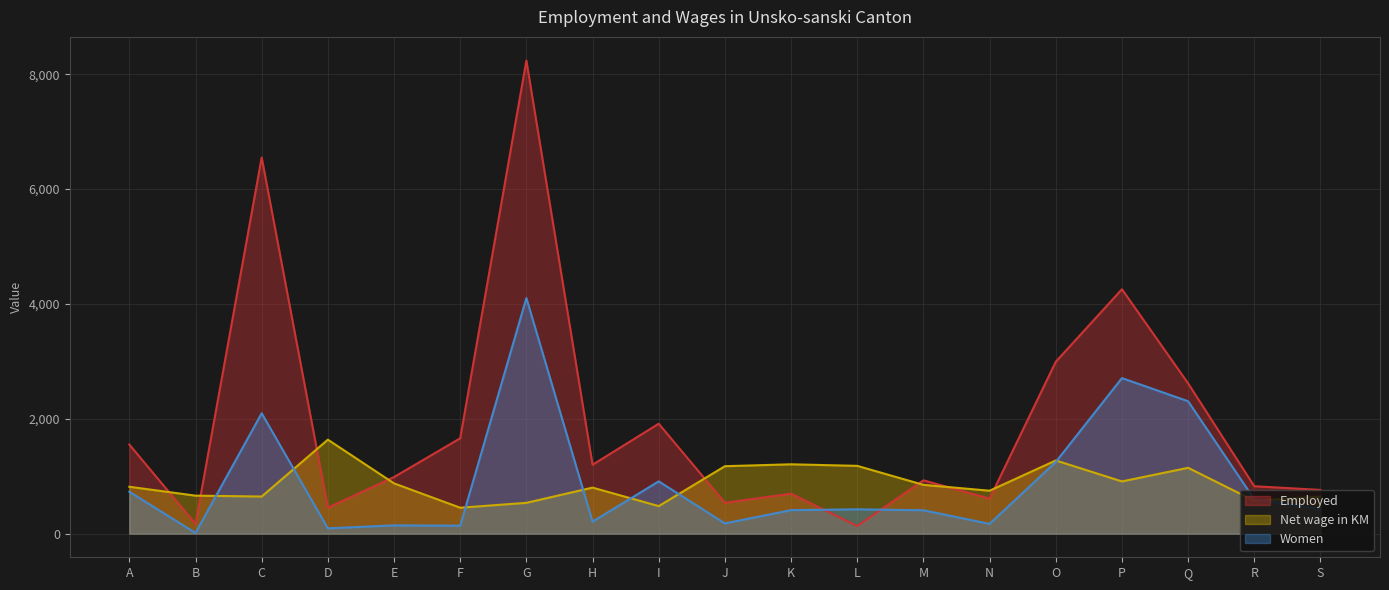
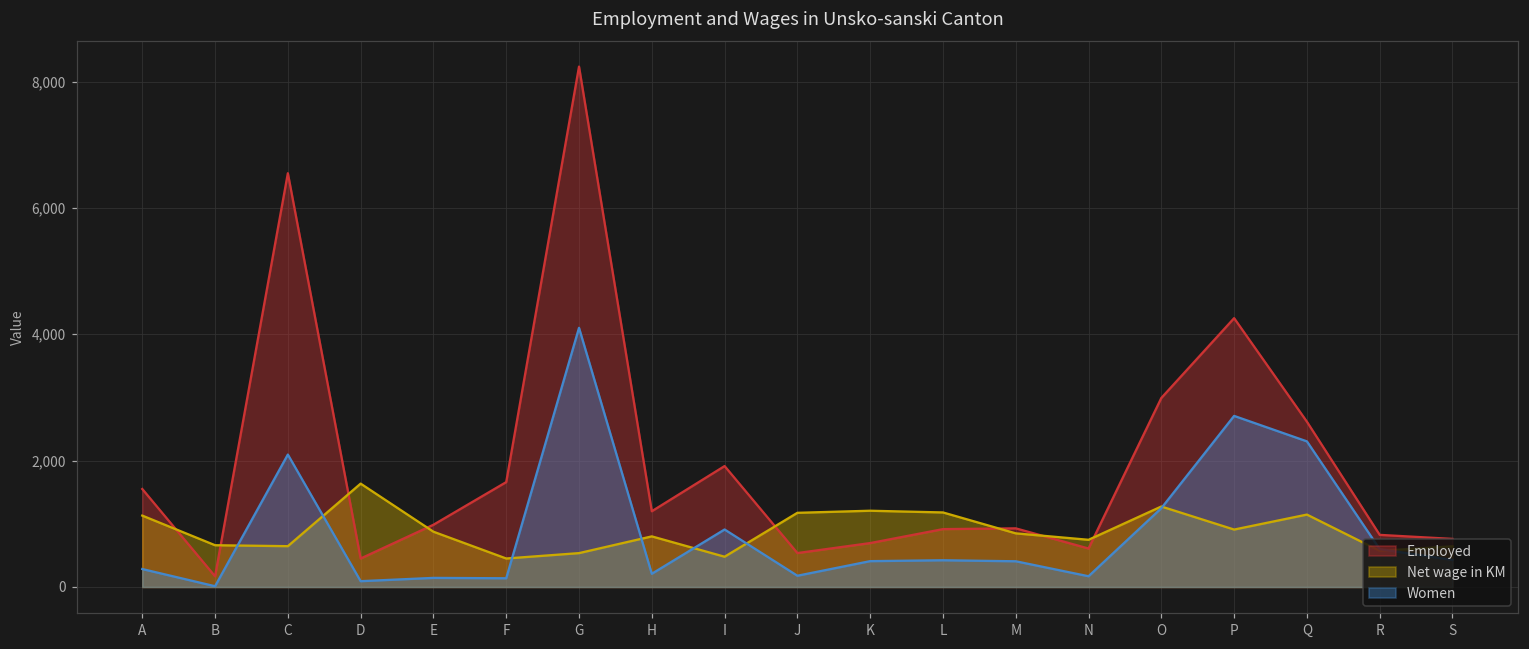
Net wage in KM, A: 800 -> 1,100
Women, A: 700 -> 300
Employed, L: 100 -> 900
